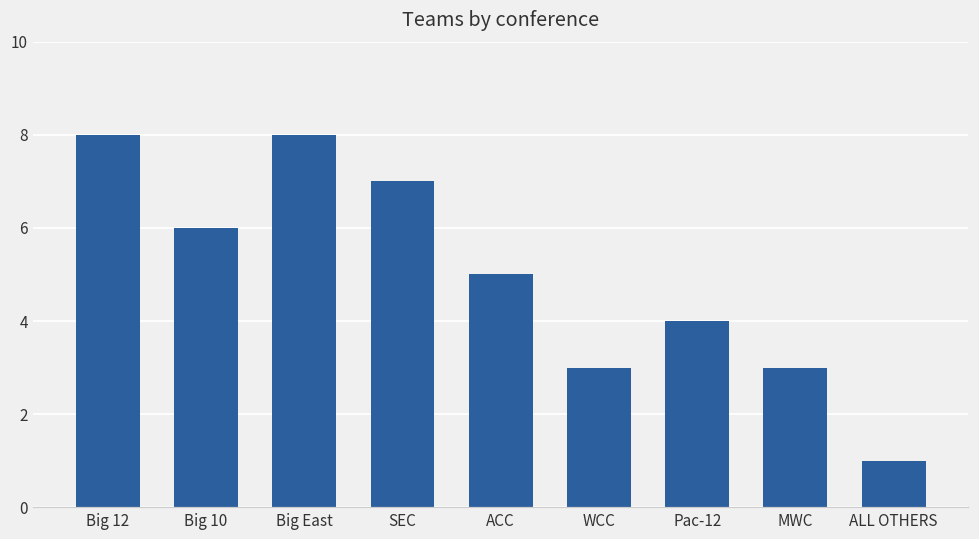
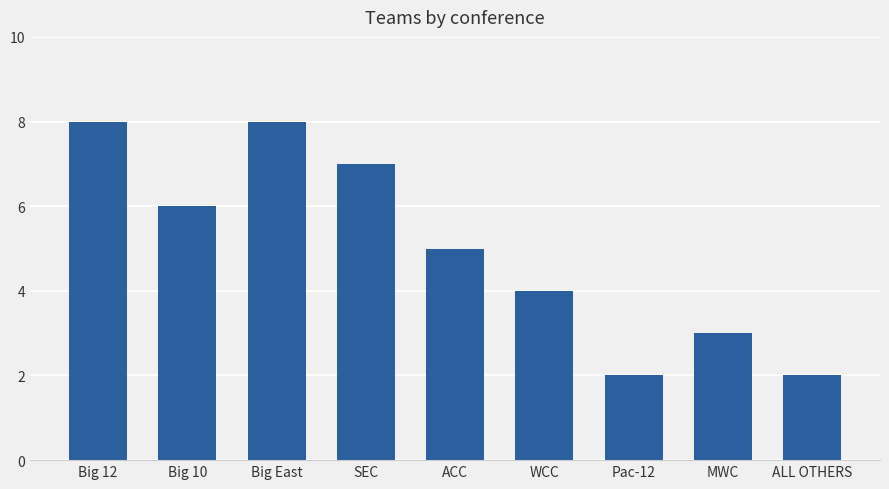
WCC: 3 -> 4
Pac-12: 4 -> 2
ALL OTHERS: 1 -> 2
